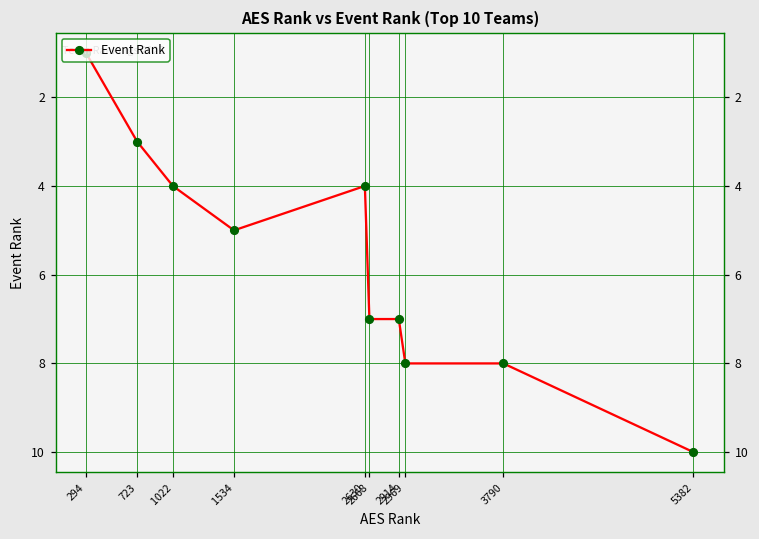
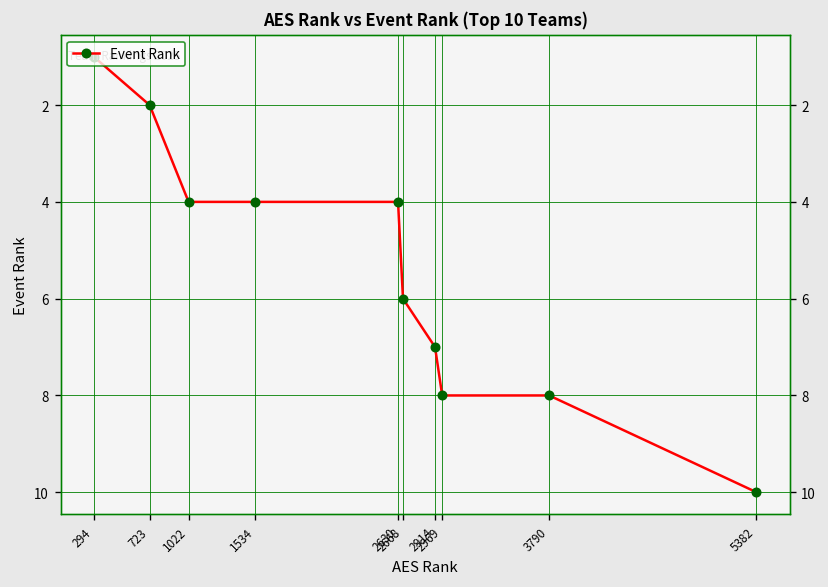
723: 3 -> 2
1534: 5 -> 4
2668: 7 -> 6
